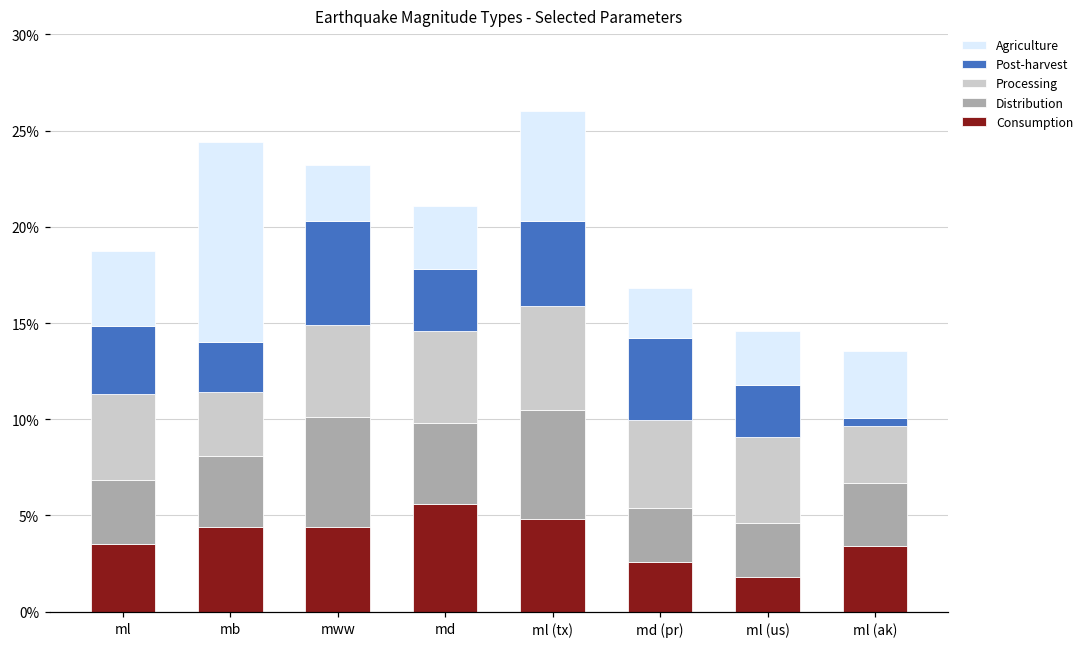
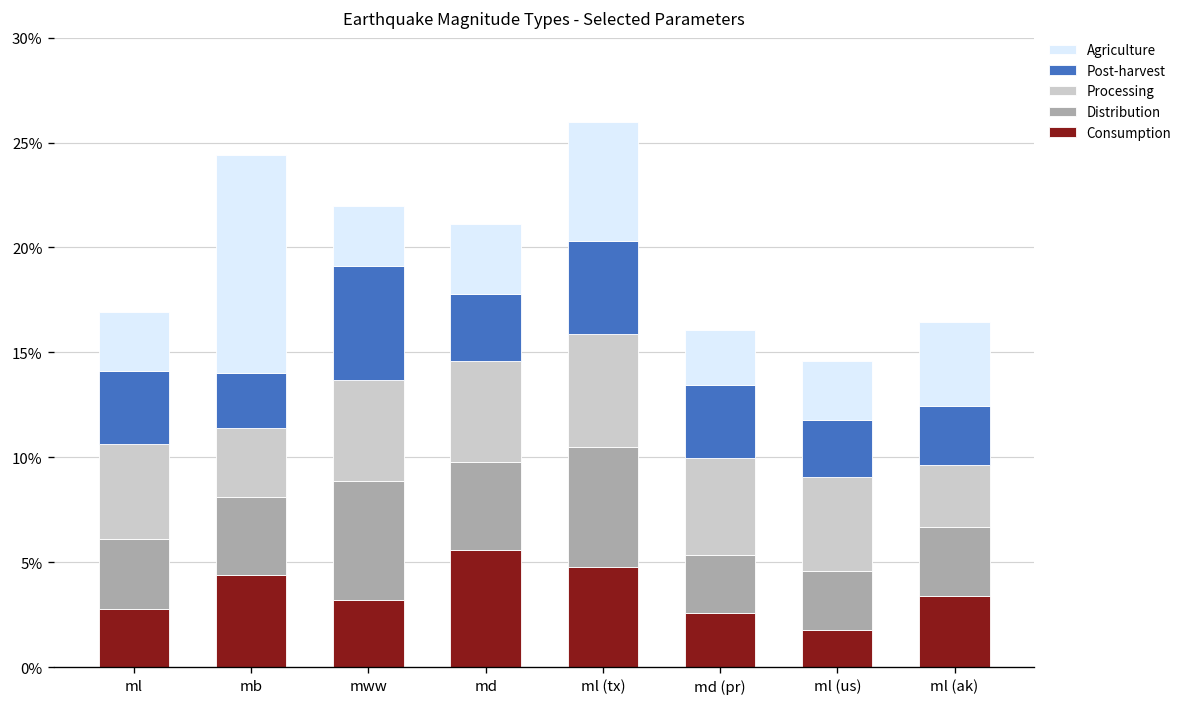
Consumption, ml: 3.5% -> 2.8%
Agriculture, ml: 3.9% -> 2.8%
Consumption, mww: 4.4% -> 3.2%
Post-harvest, md (pr): 4.3% -> 3.5%
Post-harvest, ml (ak): 0.4% -> 2.8%
Agriculture, ml (ak): 3.5% -> 4.0%
